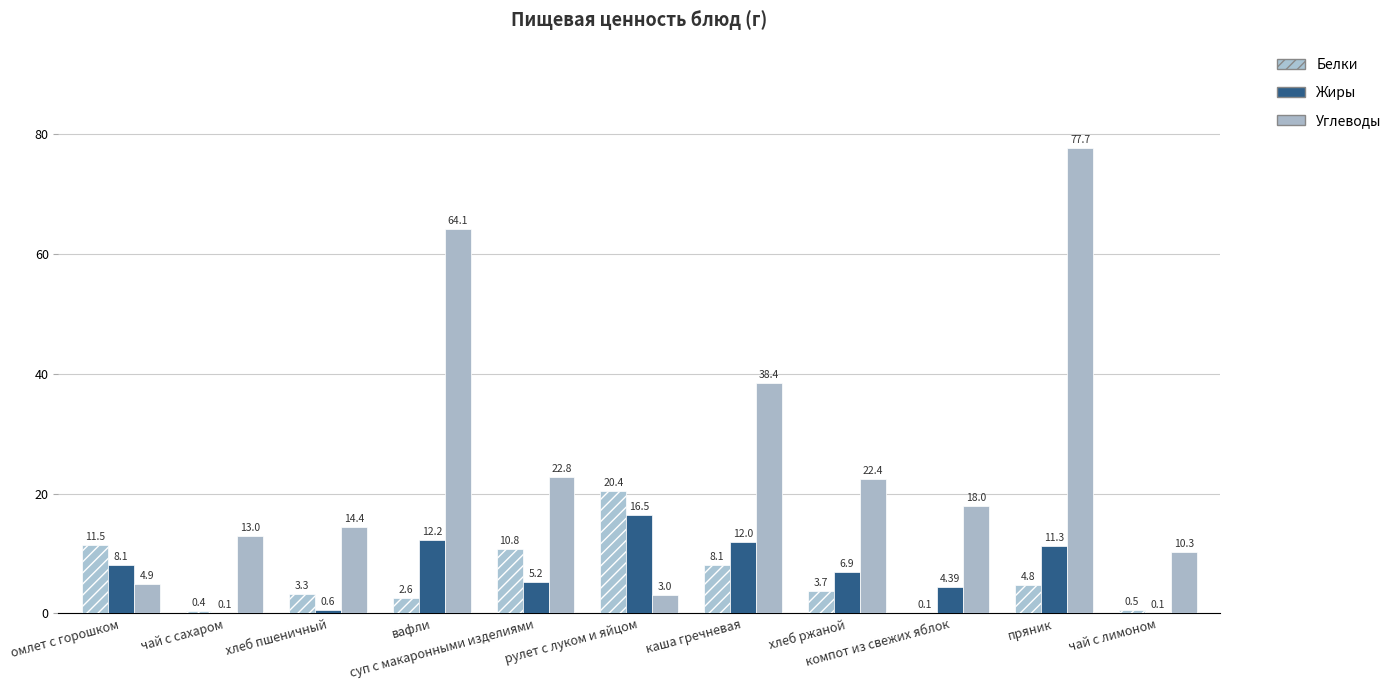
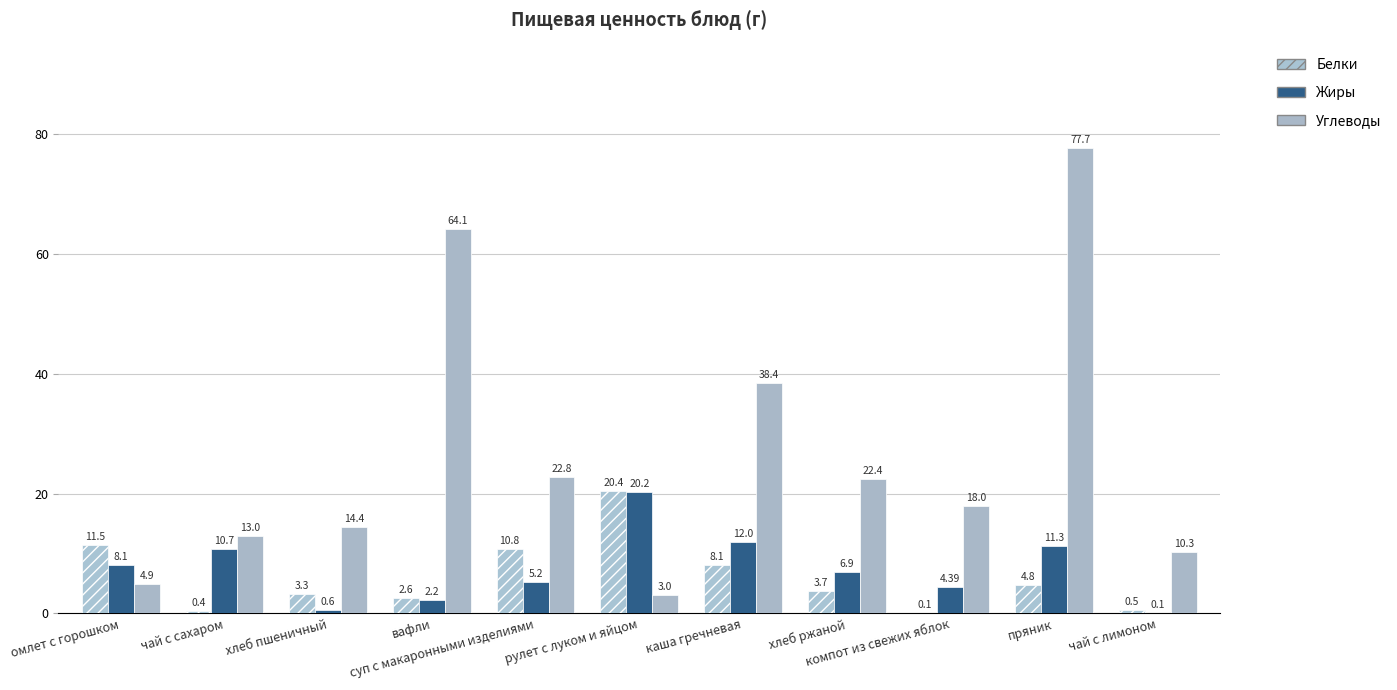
Жиры, чай с сахаром: 0.1 -> 10.7
Жиры, вафли: 12.2 -> 2.2
Жиры, рулет с луком и яйцом: 16.5 -> 20.2
